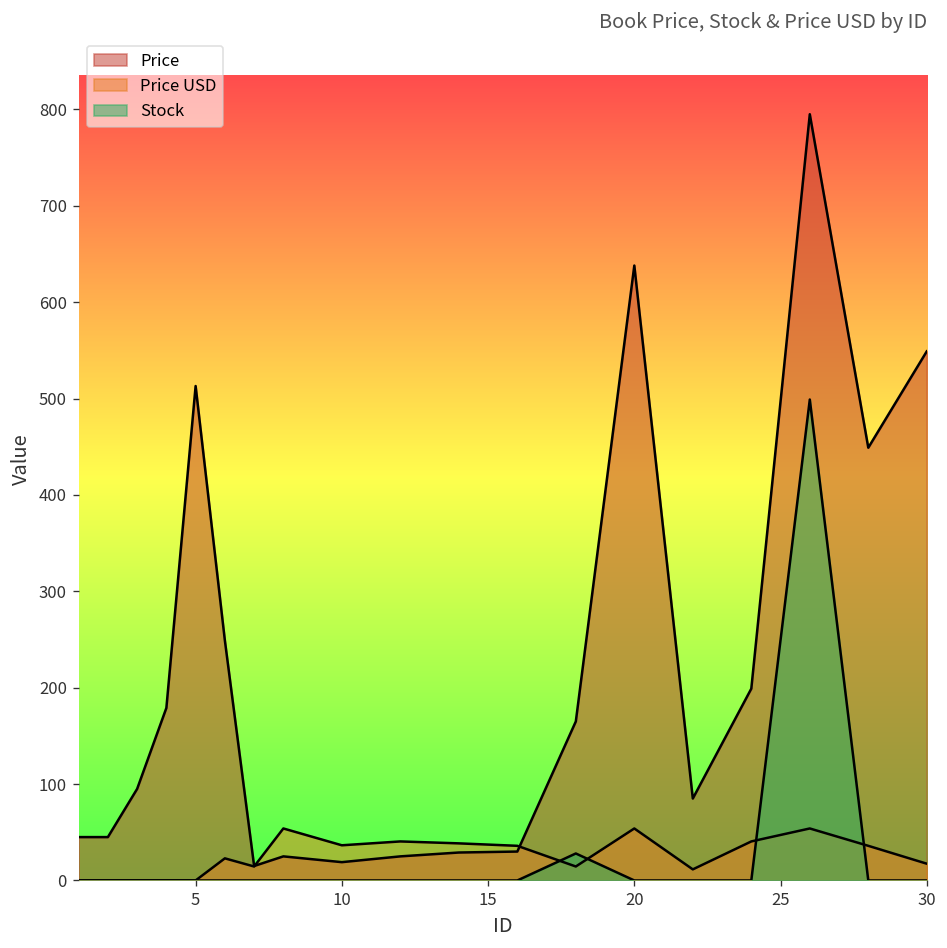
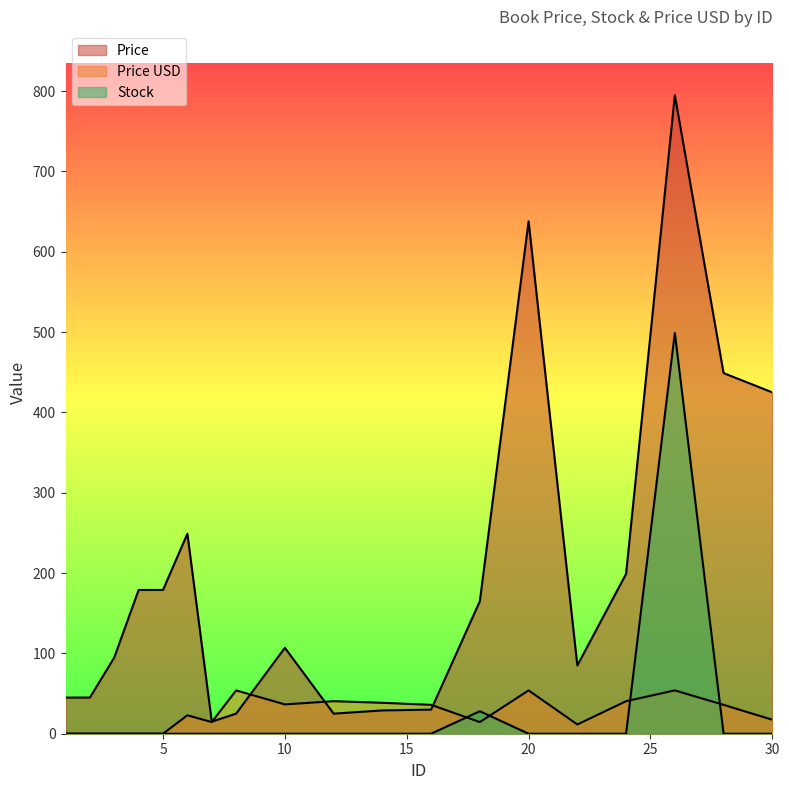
Price, 5: 510 -> 180
Price, 10: 20 -> 110
Price, 30: 550 -> 430
